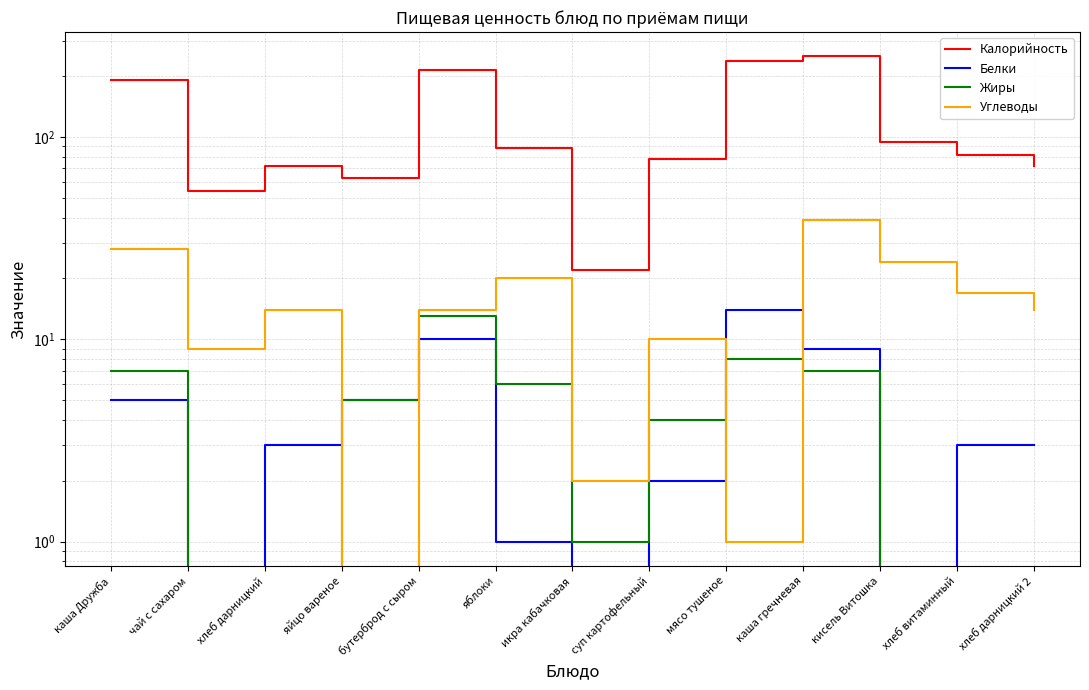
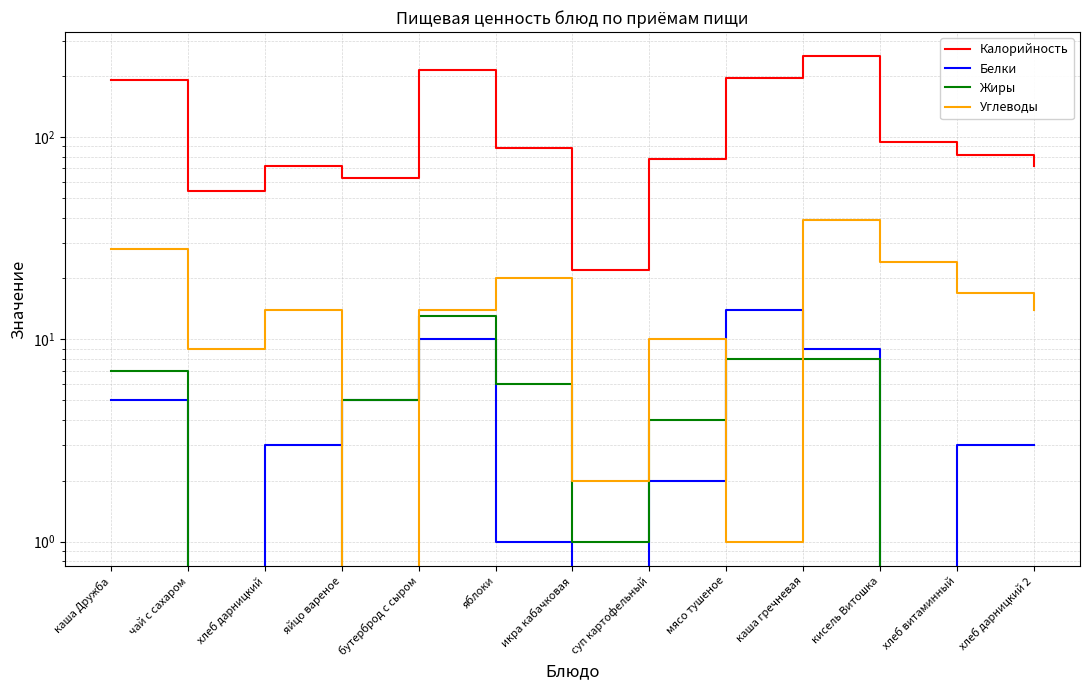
Калорийность, мясо тушеное: 240 -> 200
Жиры, каша гречневая: 7 -> 8
